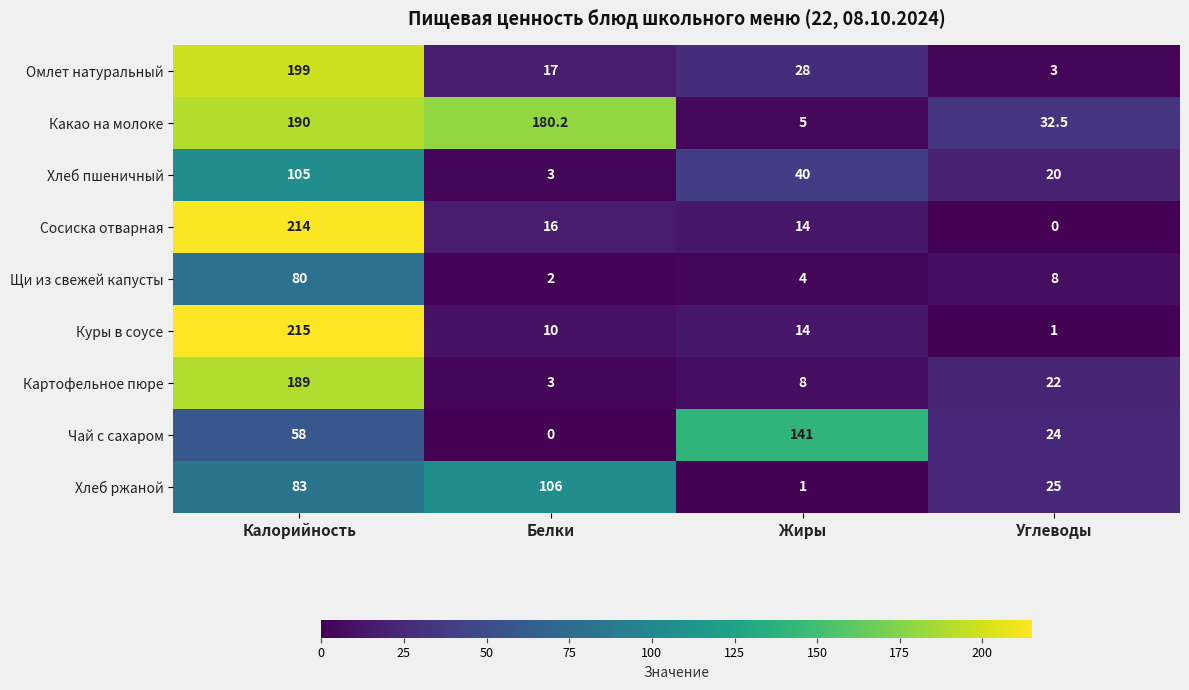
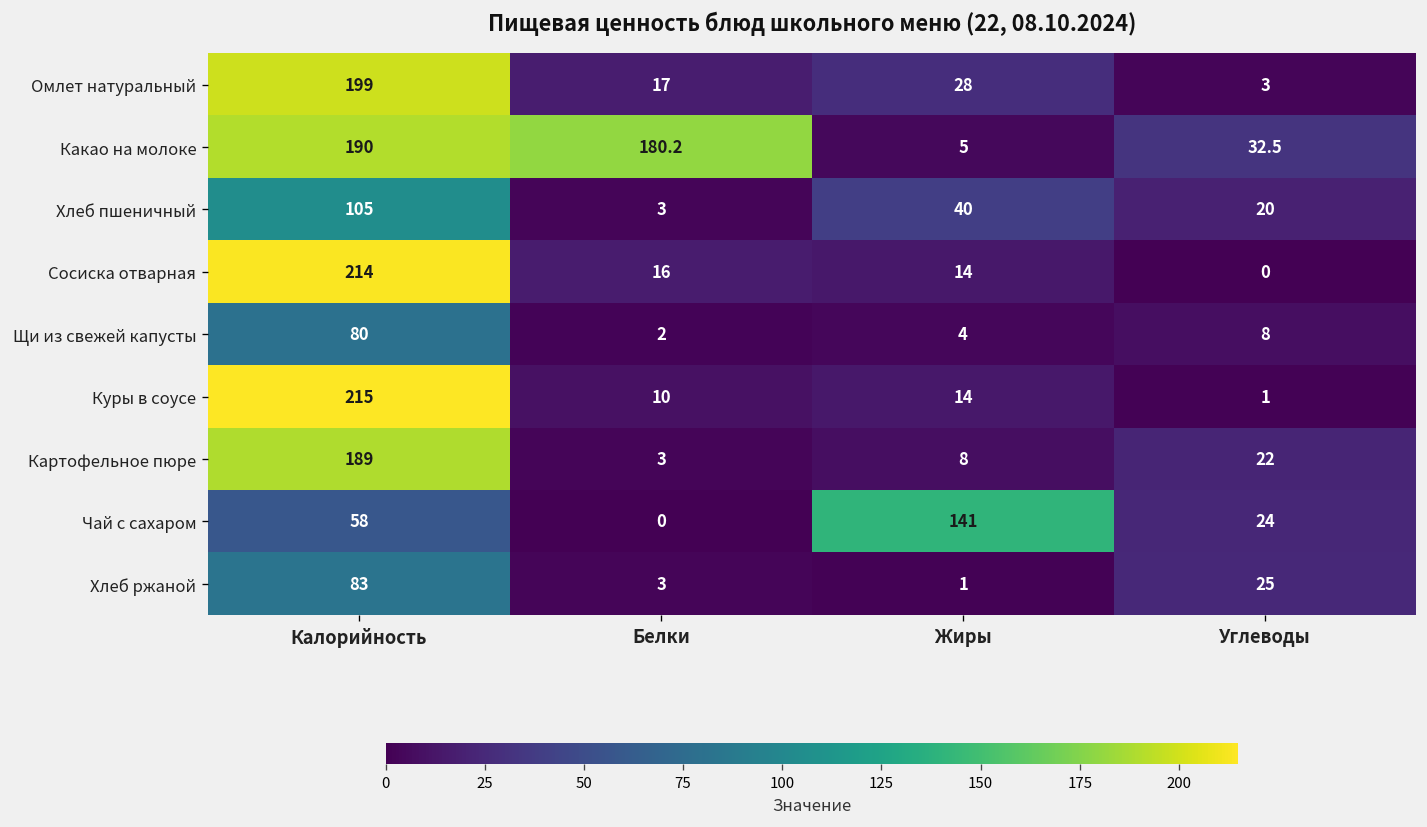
Хлеб ржаной, Белки: 106 -> 3
